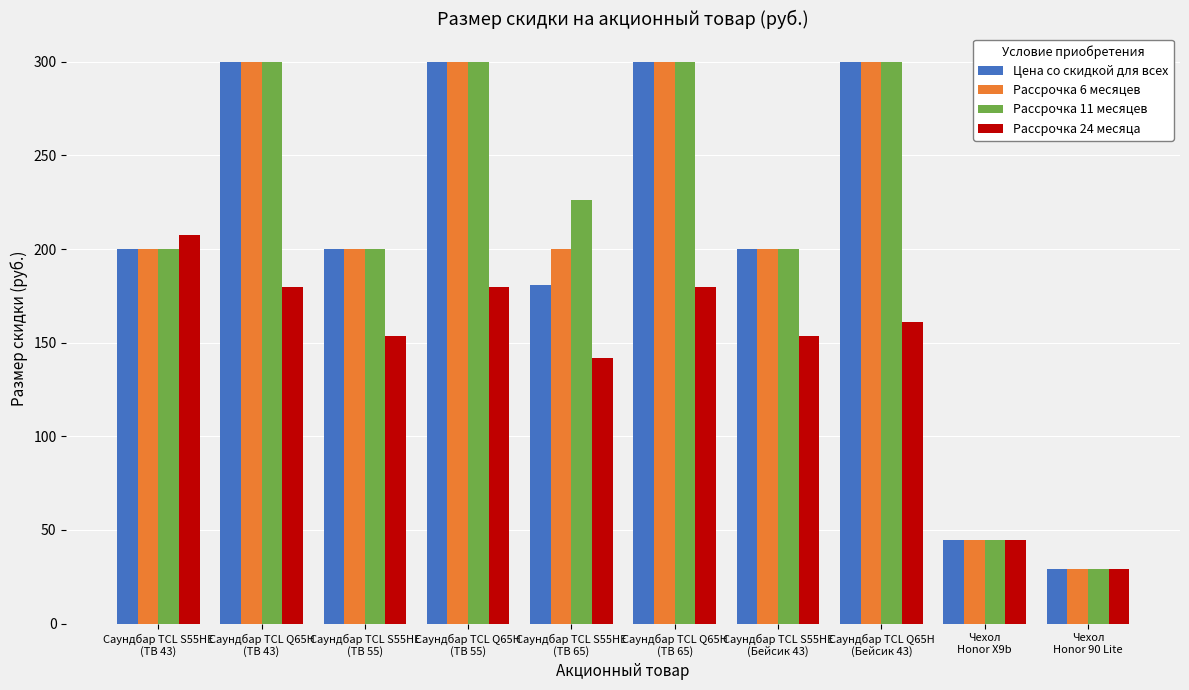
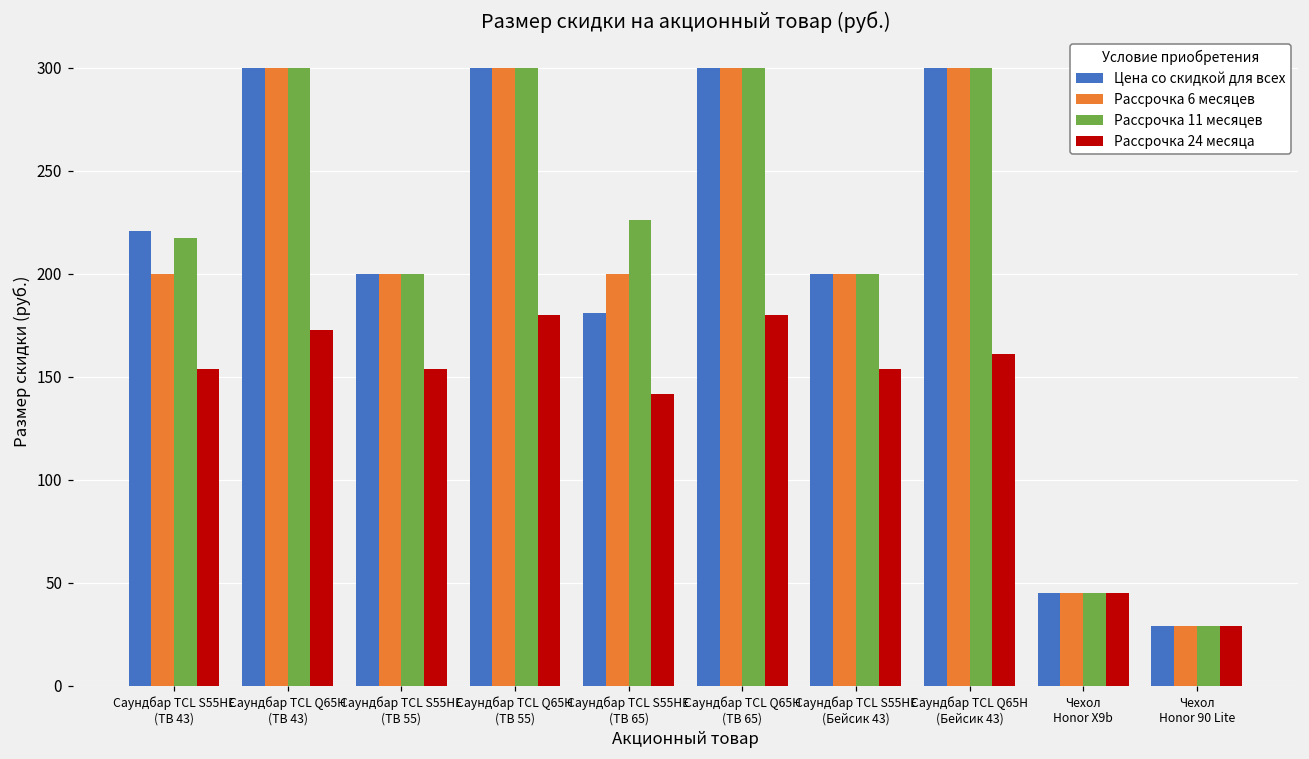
Цена со скидкой для всех, Саундбар TCL S55HE (ТВ 43): 200 -> 221
Рассрочка 11 месяцев, Саундбар TCL S55HE (ТВ 43): 200 -> 217
Рассрочка 24 месяца, Саундбар TCL S55HE (ТВ 43): 208 -> 154
Рассрочка 24 месяца, Саундбар TCL Q65H (ТВ 43): 180 -> 173
